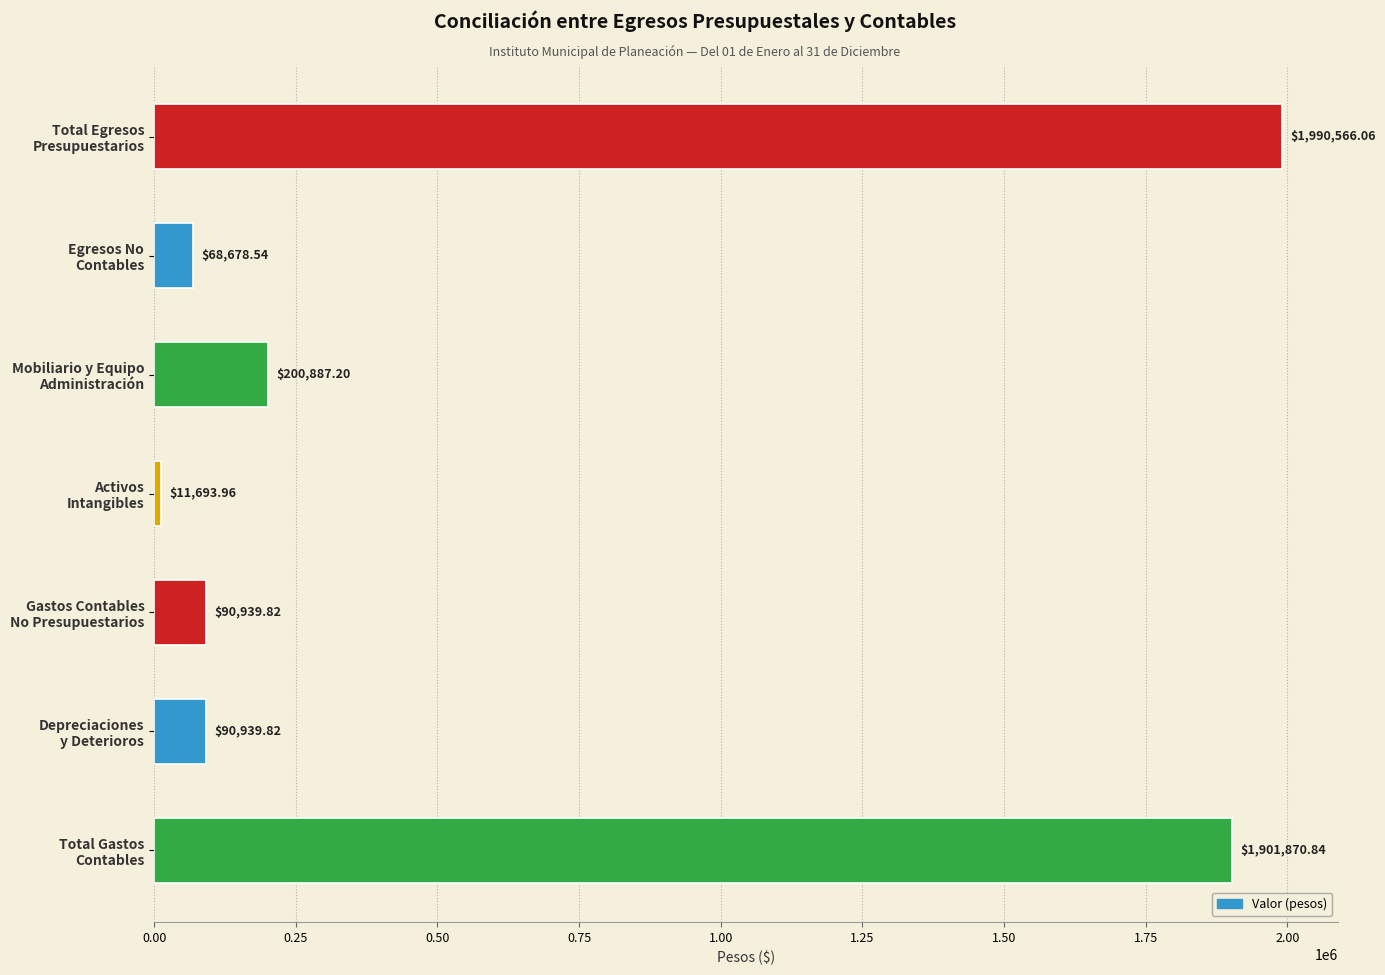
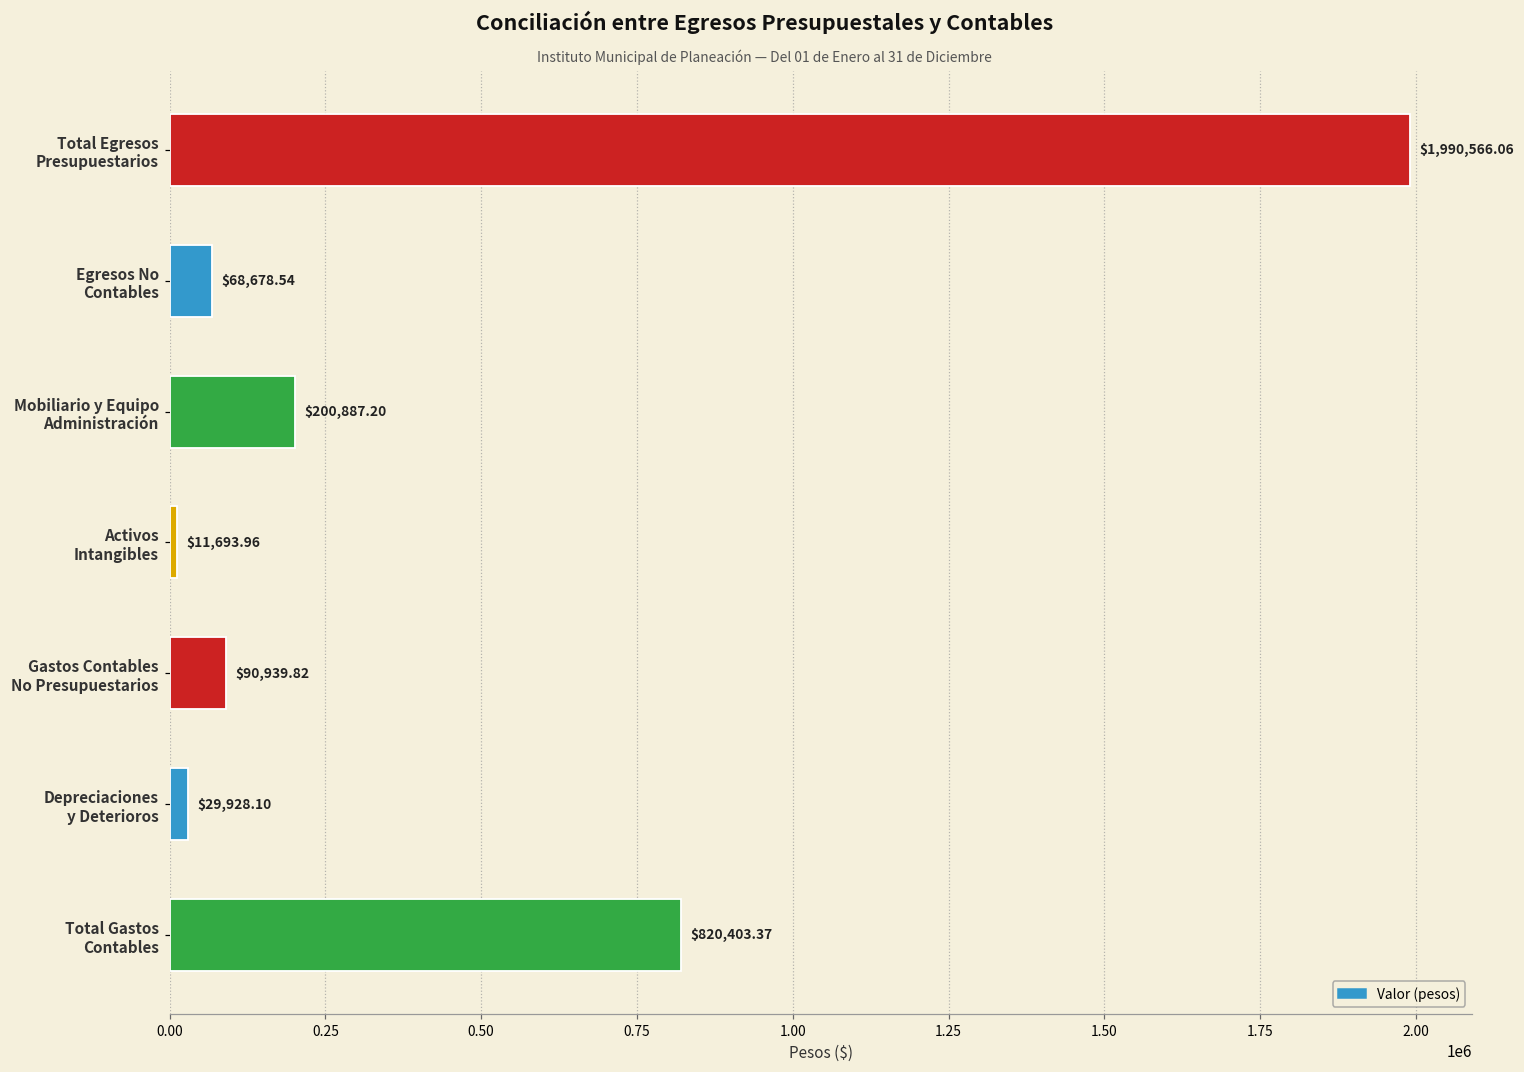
Depreciaciones y Deterioros: $90,939.82 -> $29,928.10
Total Gastos Contables: $1,901,870.84 -> $820,403.37
